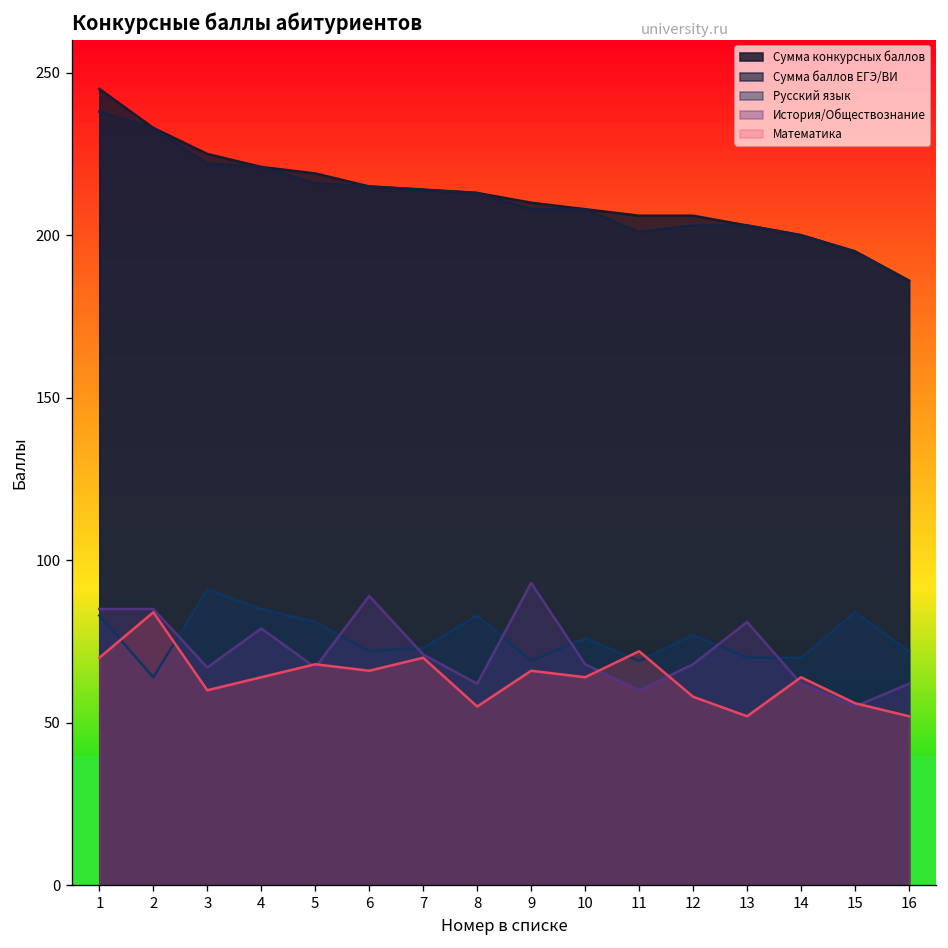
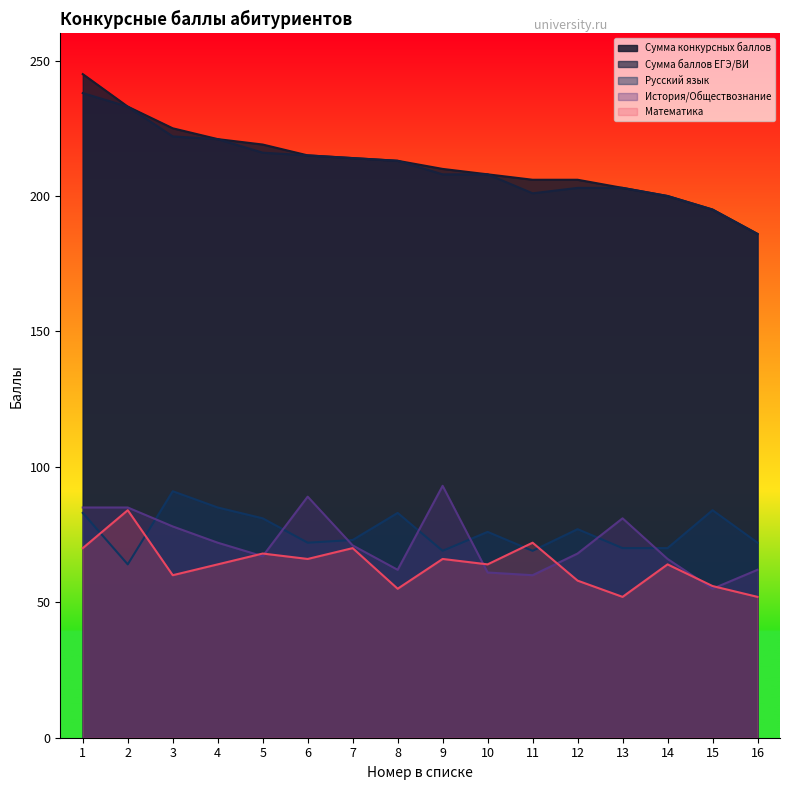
История/Обществознание, 3: 67 -> 78
История/Обществознание, 4: 79 -> 72
История/Обществознание, 10: 68 -> 61
История/Обществознание, 14: 62 -> 66
